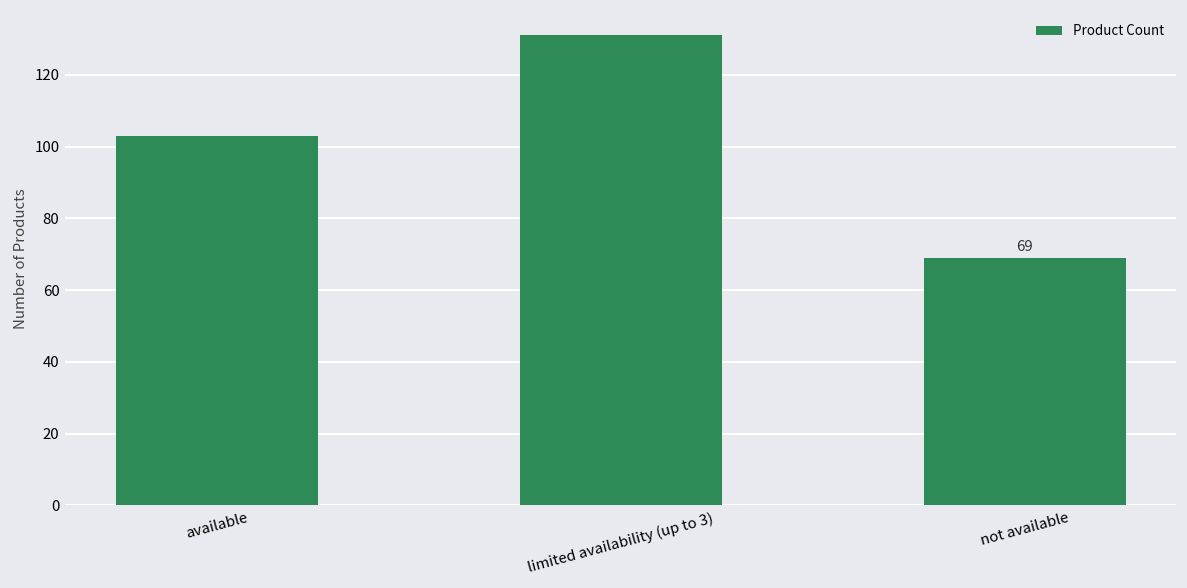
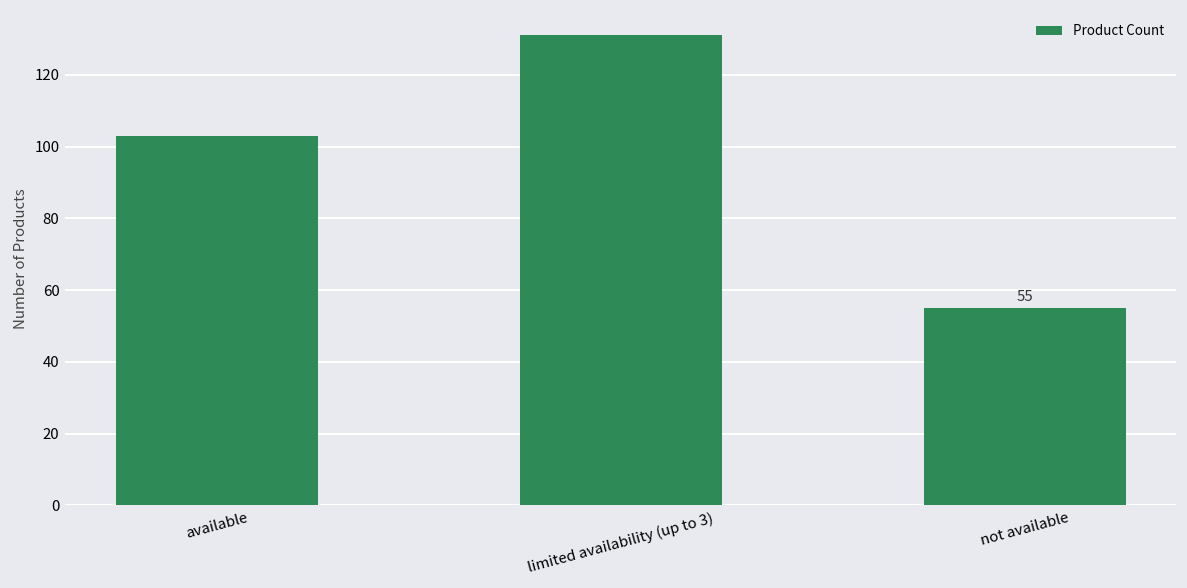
not available: 69 -> 55
